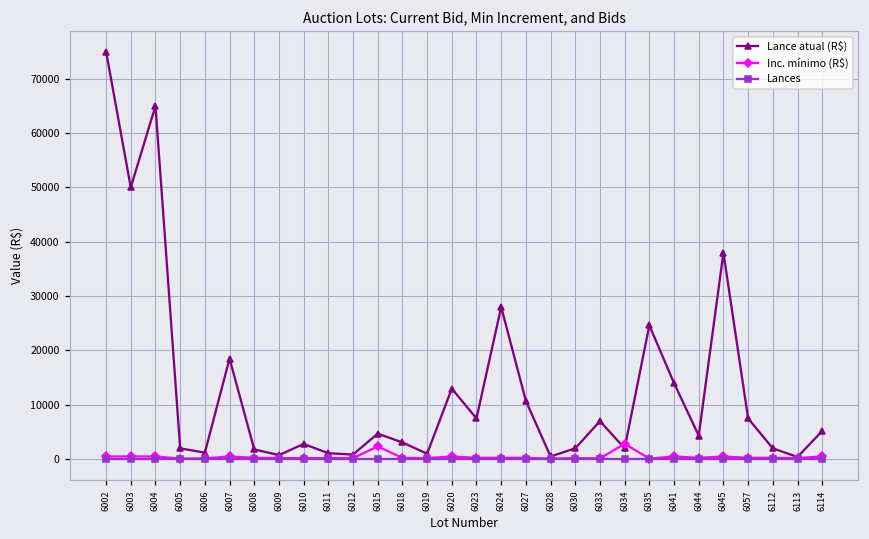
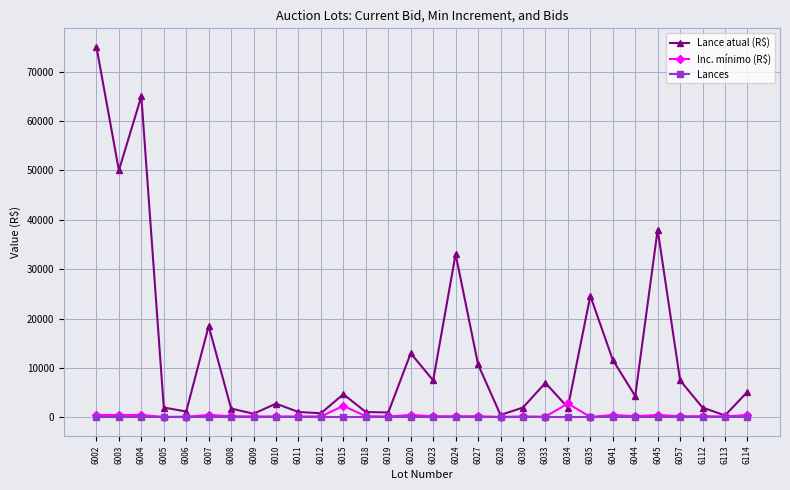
Lance atual (R$), 6018: 3000 -> 1000
Lance atual (R$), 6024: 28000 -> 33000
Lance atual (R$), 6041: 14000 -> 12000
